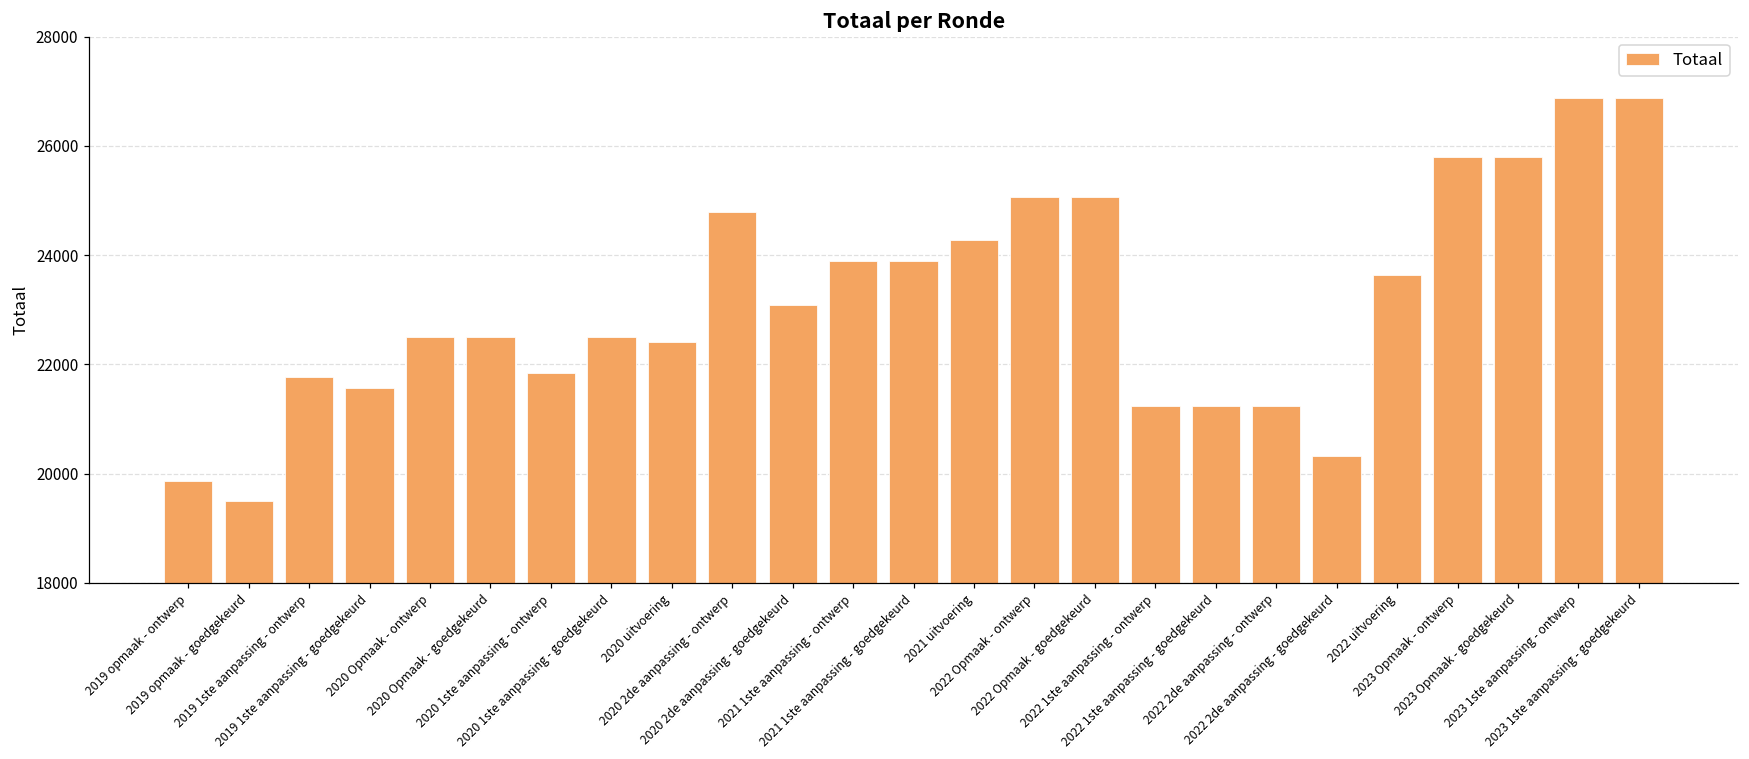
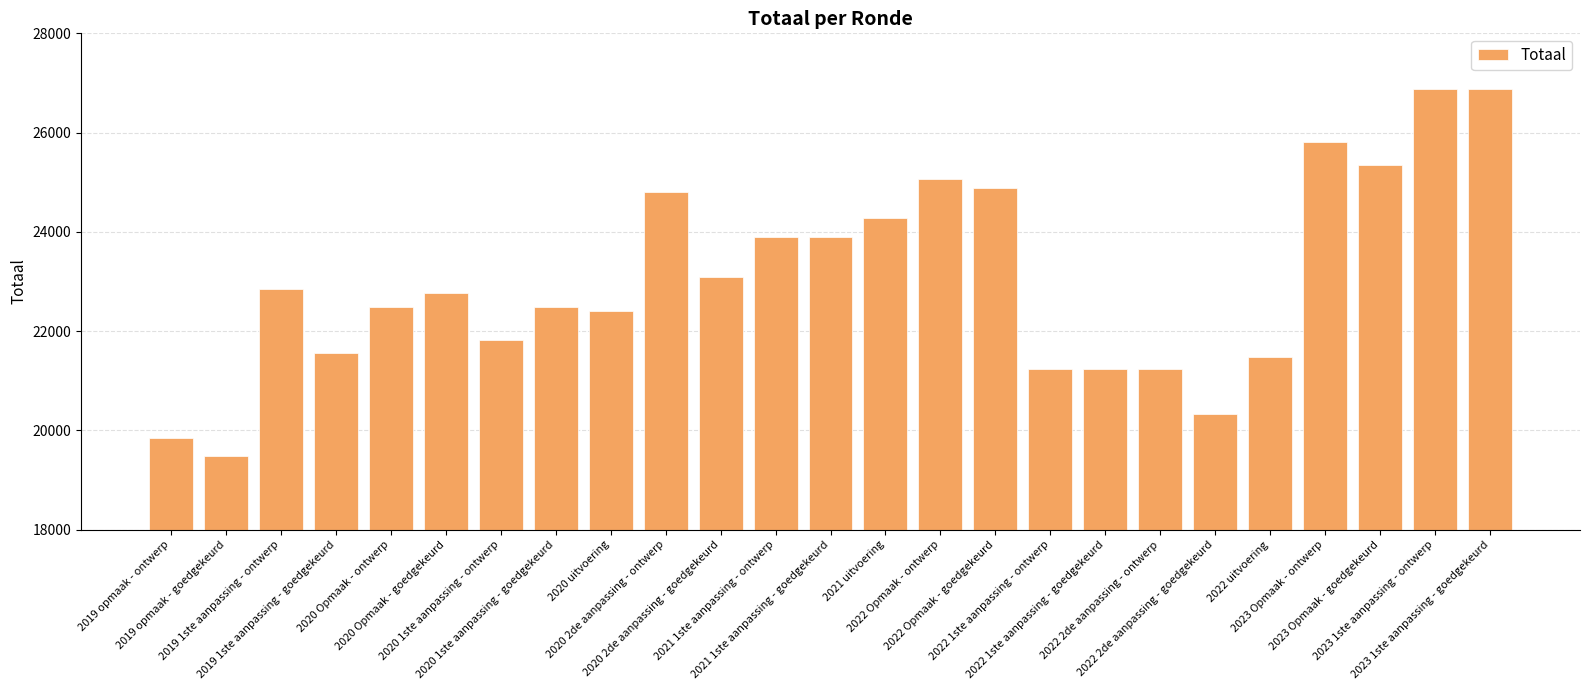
2019 1ste aanpassing - ontwerp: 21800 -> 22900
2020 Opmaak - goedgekeurd: 22500 -> 22800
2022 Opmaak - goedgekeurd: 25100 -> 24900
2022 uitvoering: 23600 -> 21500
2023 Opmaak - goedgekeurd: 25800 -> 25300
